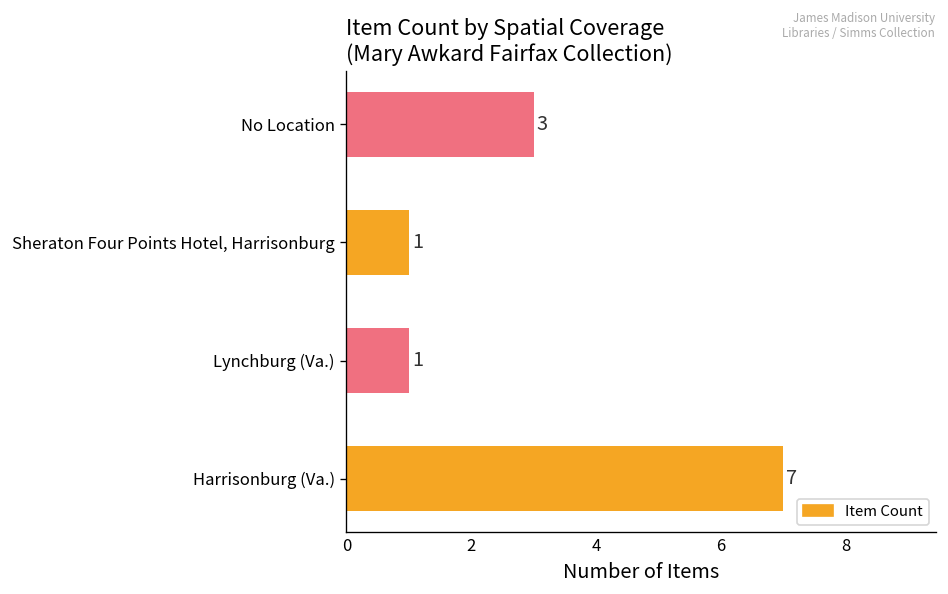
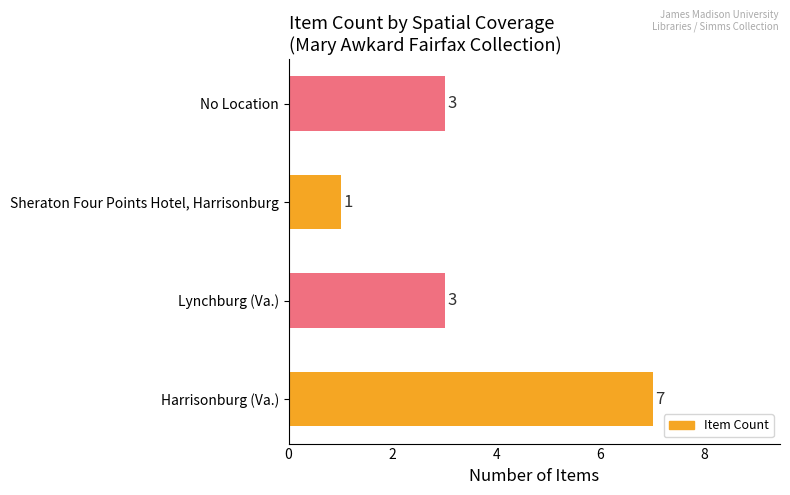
Lynchburg (Va.): 1 -> 3
